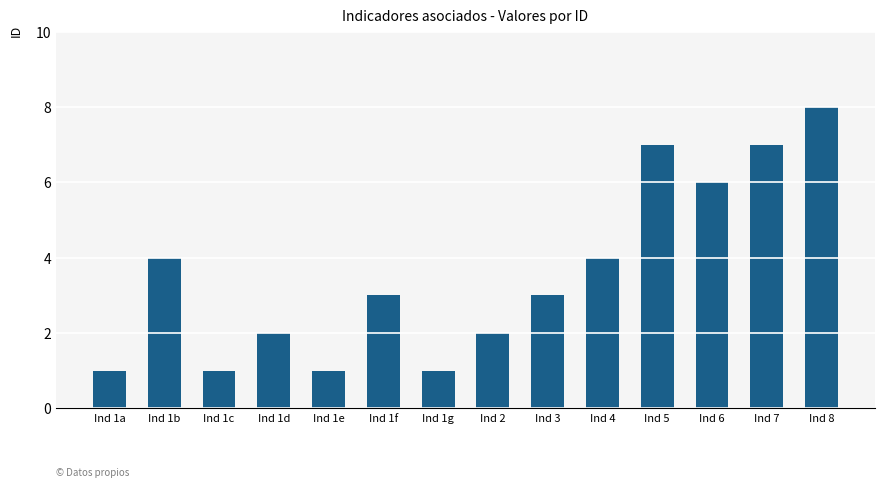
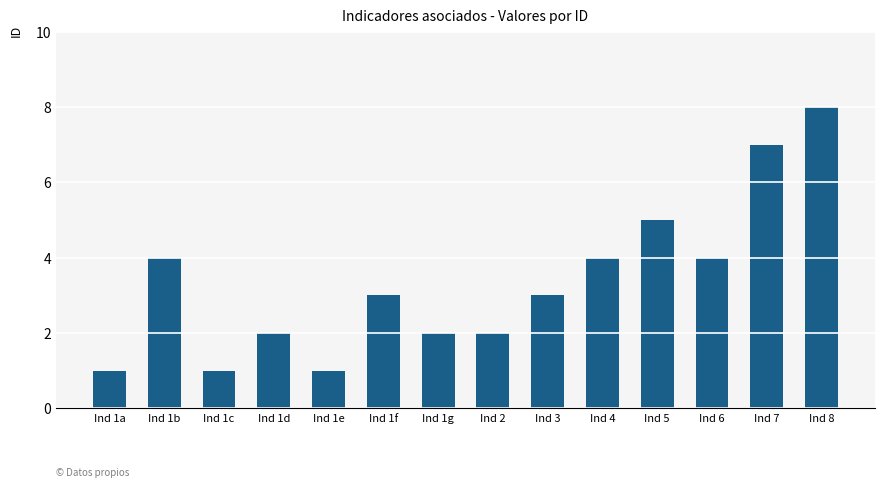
Ind 1g: 1 -> 2
Ind 5: 7 -> 5
Ind 6: 6 -> 4
